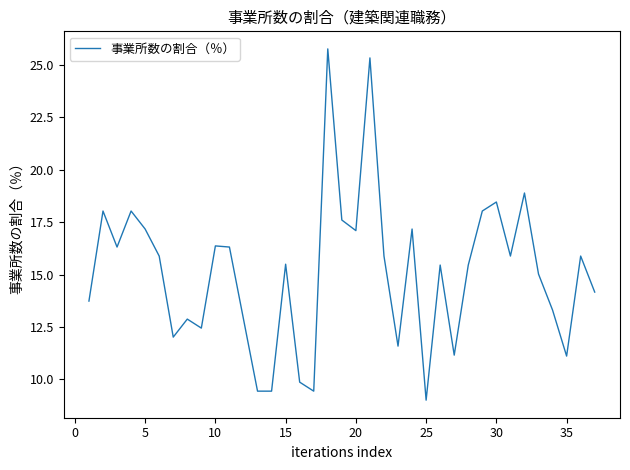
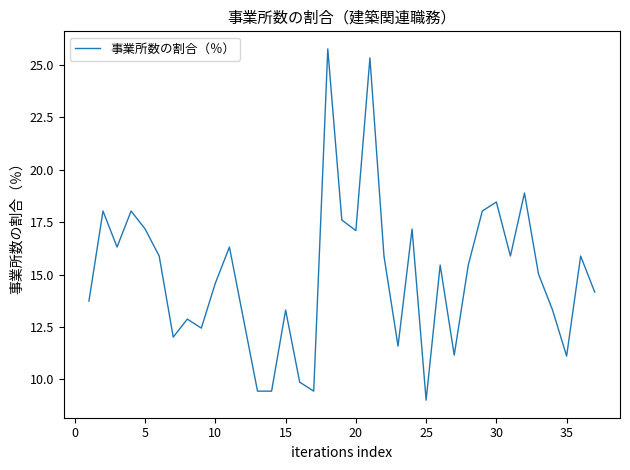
10: 16.4 -> 14.6
15: 15.5 -> 13.3
